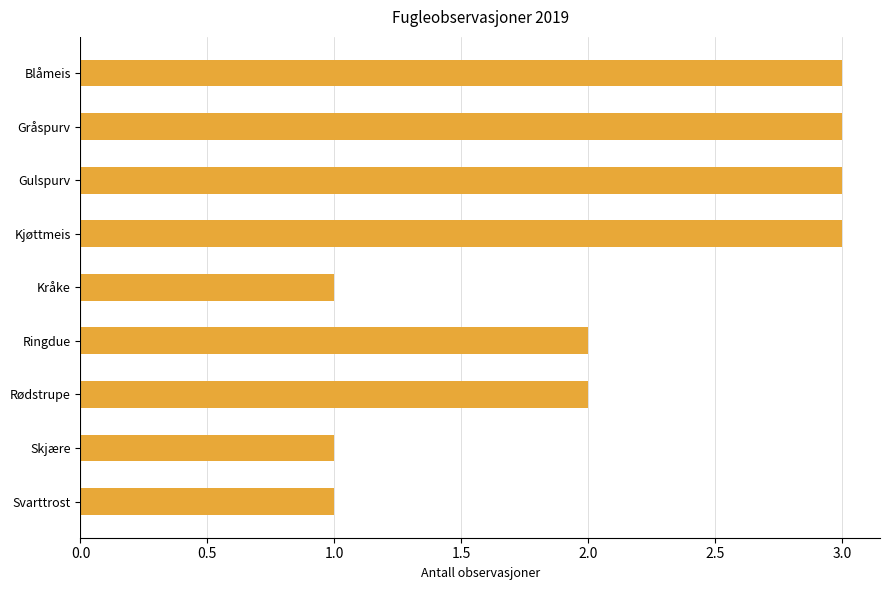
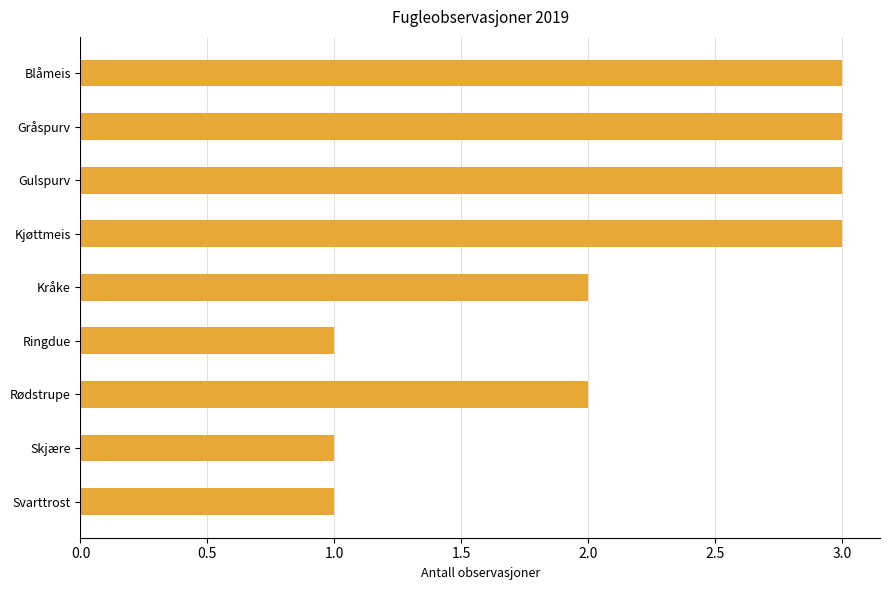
Kråke: 1 -> 2
Ringdue: 2 -> 1
